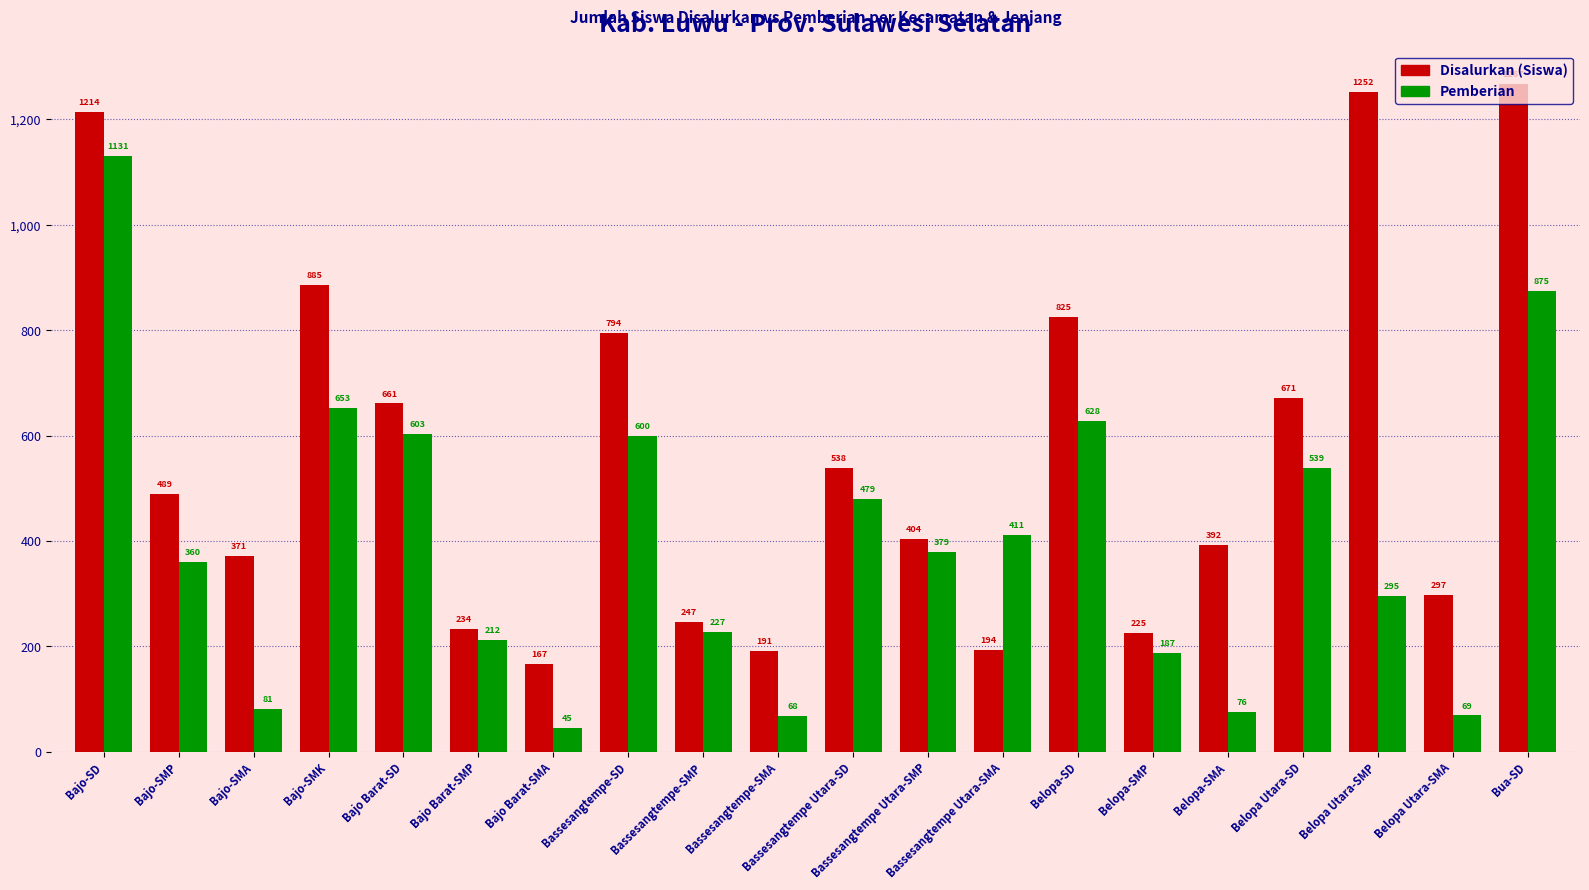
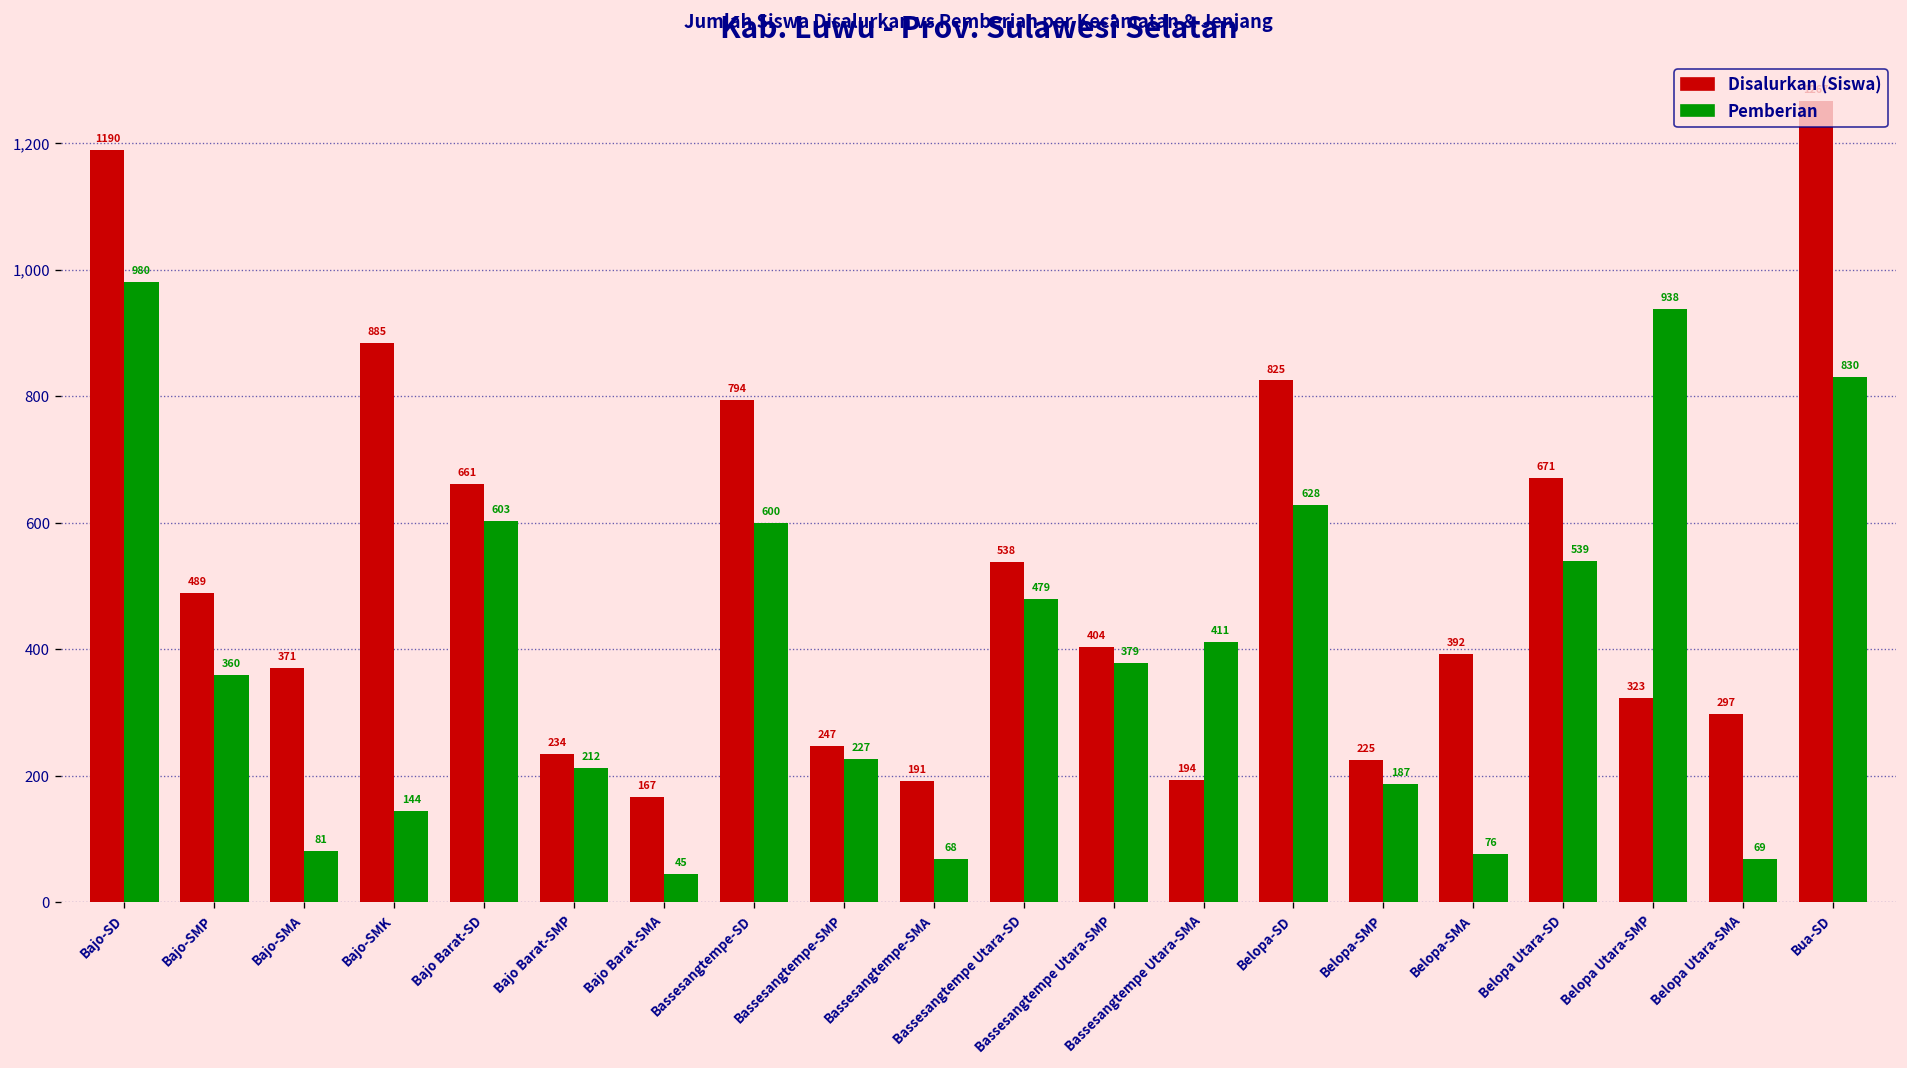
Disalurkan (Siswa), Bajo-SD: 1214 -> 1190
Pemberian, Bajo-SD: 1131 -> 980
Pemberian, Bajo-SMK: 653 -> 144
Disalurkan (Siswa), Belopa Utara-SMP: 1252 -> 323
Pemberian, Belopa Utara-SMP: 295 -> 938
Pemberian, Bua-SD: 875 -> 830
